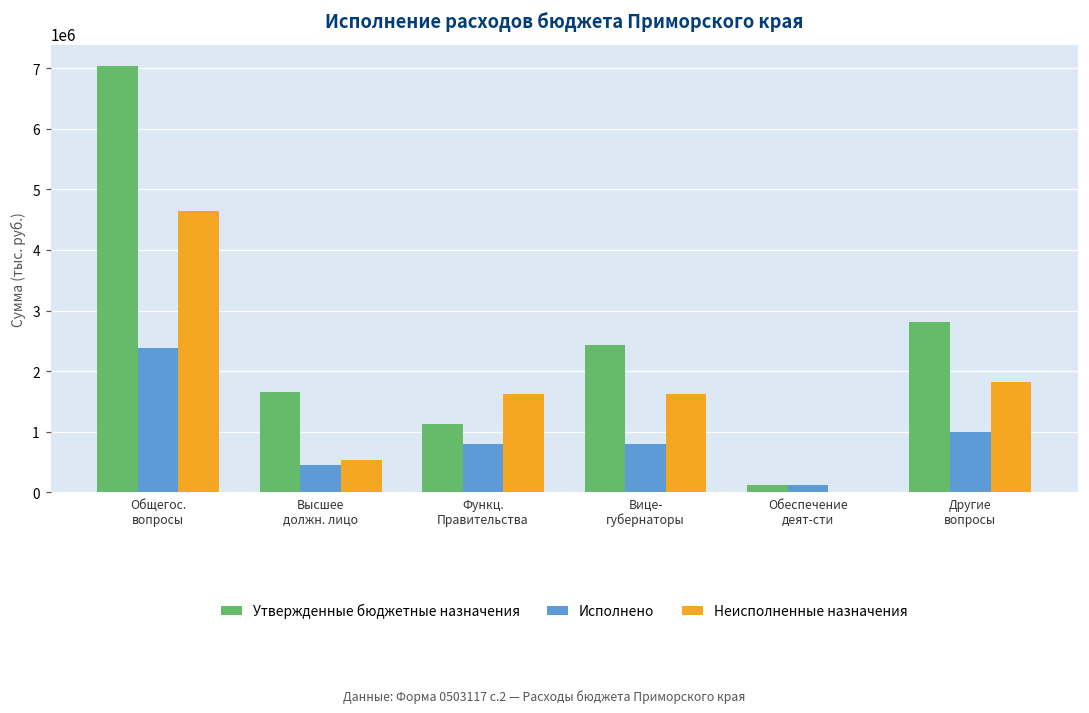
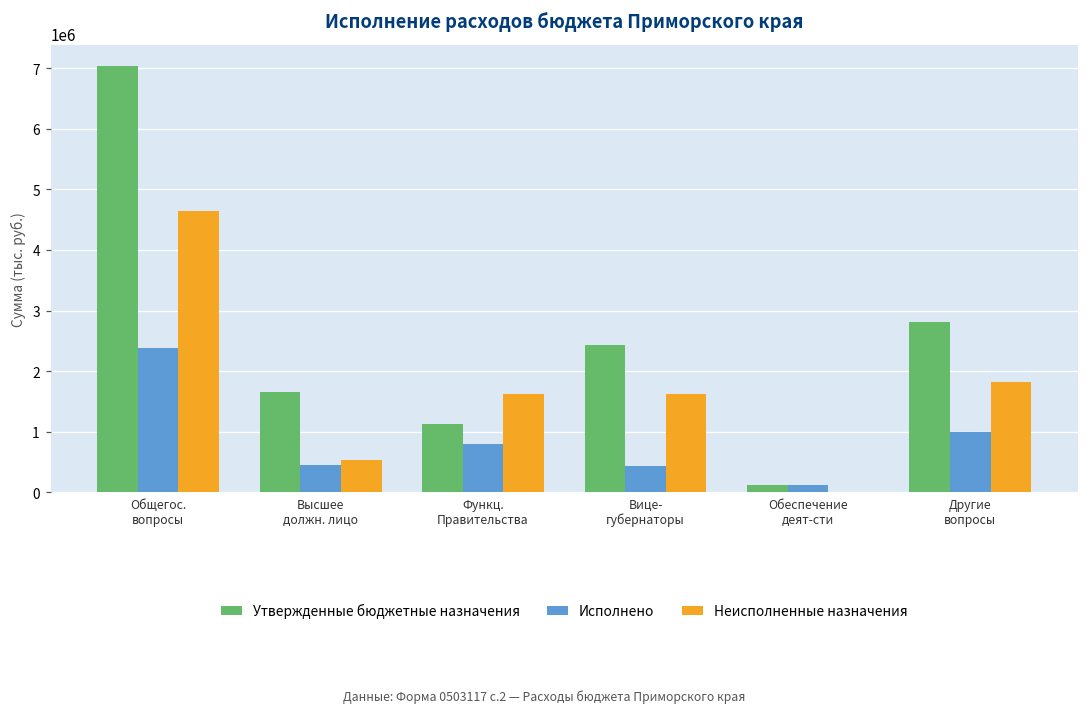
Исполнено, Вице- губернаторы: 800000 -> 400000
